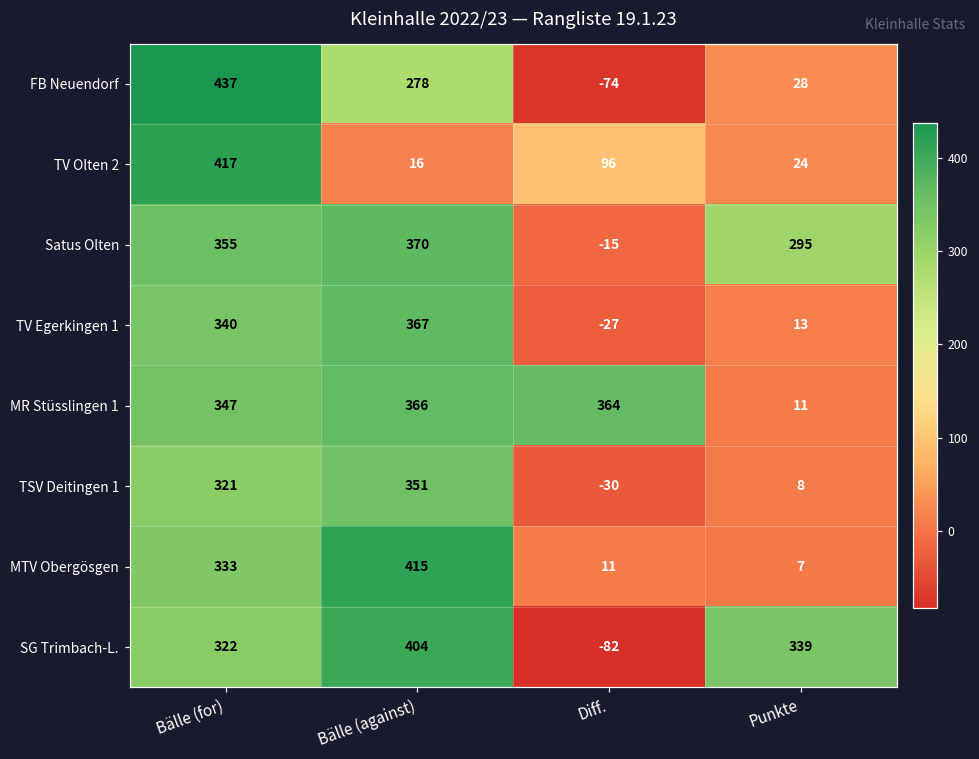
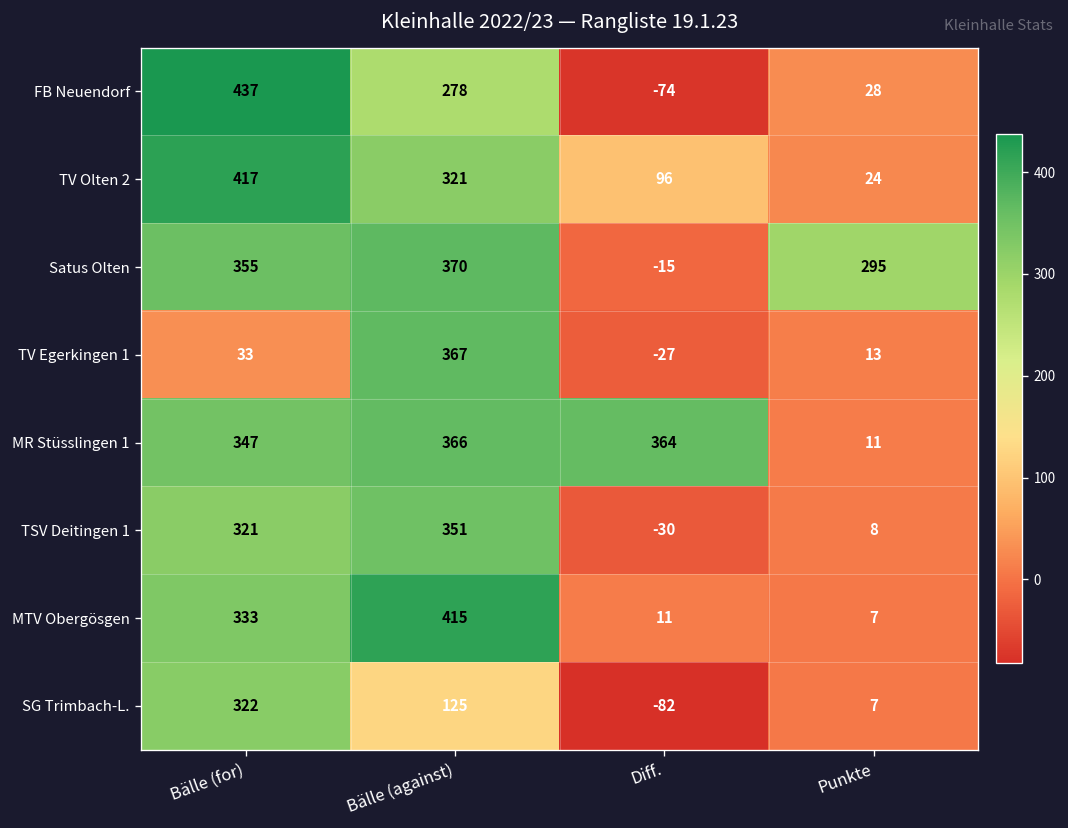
TV Olten 2, Bälle (against): 16 -> 321
TV Egerkingen 1, Bälle (for): 340 -> 33
SG Trimbach-L., Bälle (against): 404 -> 125
SG Trimbach-L., Punkte: 339 -> 7
